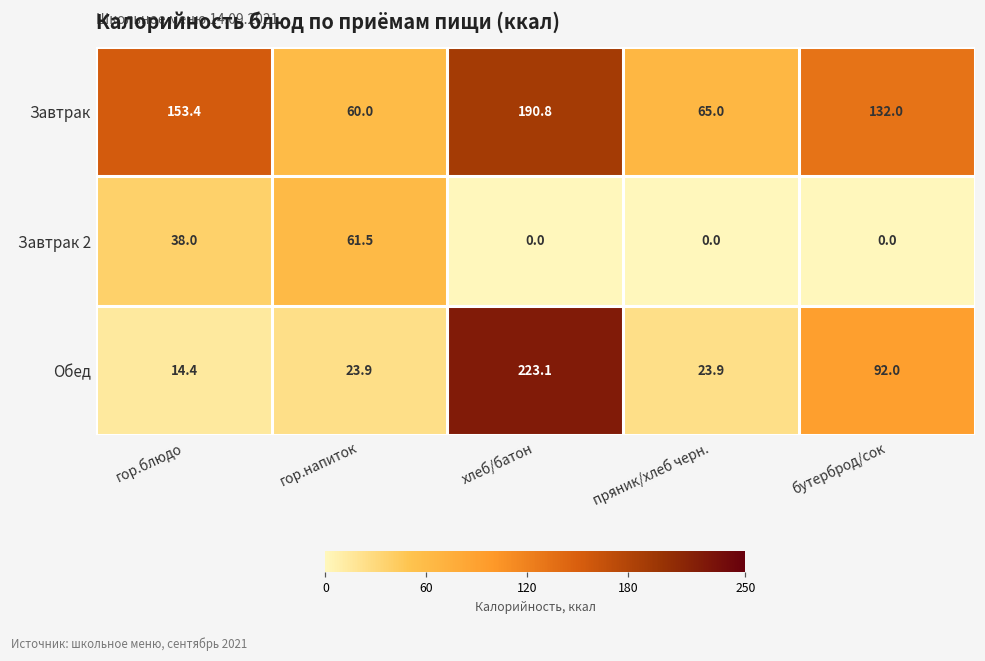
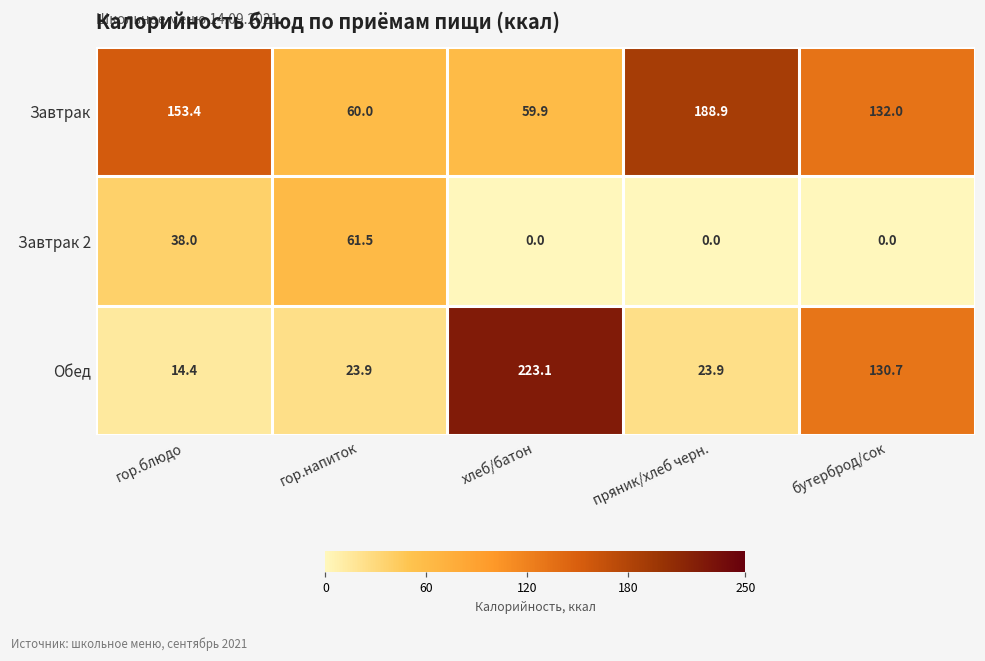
Завтрак, хлеб/батон: 190.8 -> 59.9
Завтрак, пряник/хлеб черн.: 65.0 -> 188.9
Обед, бутерброд/сок: 92.0 -> 130.7
